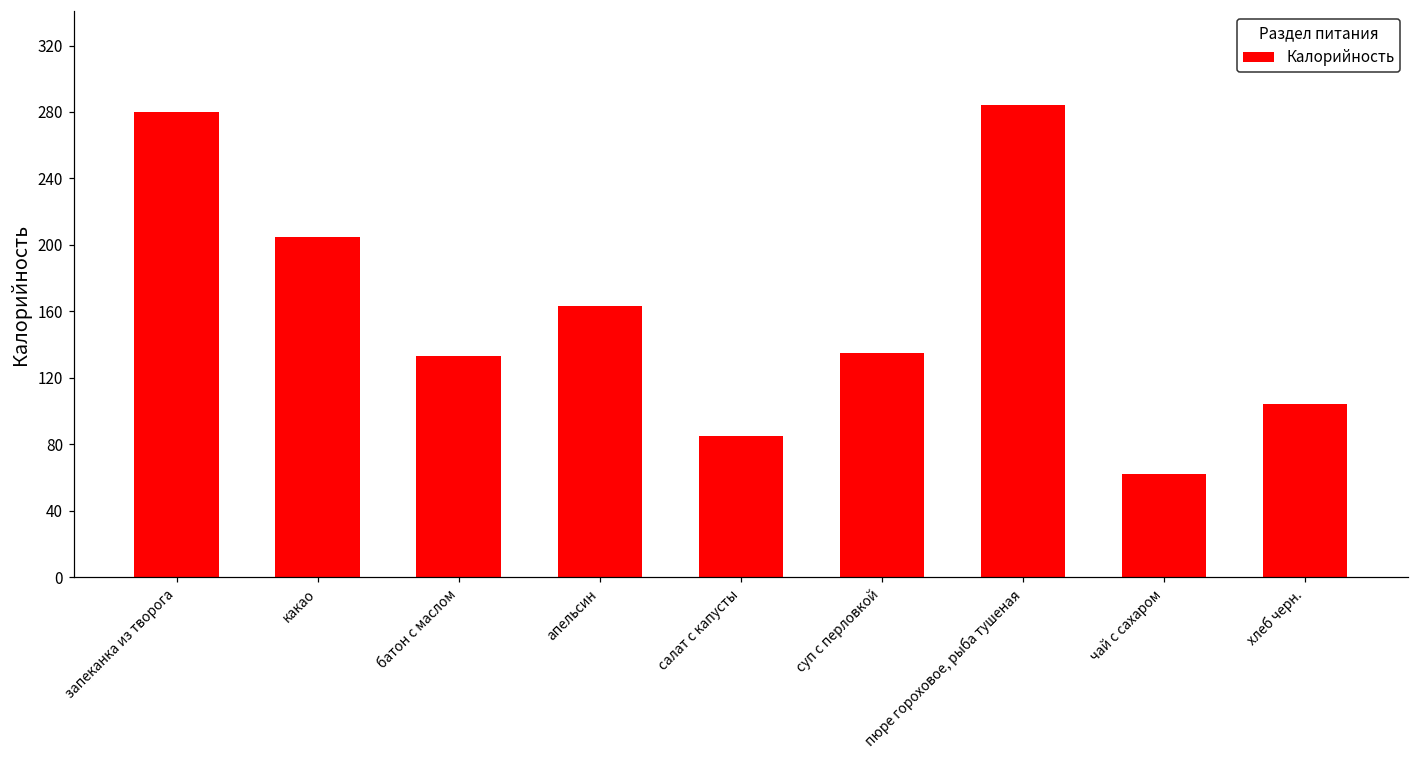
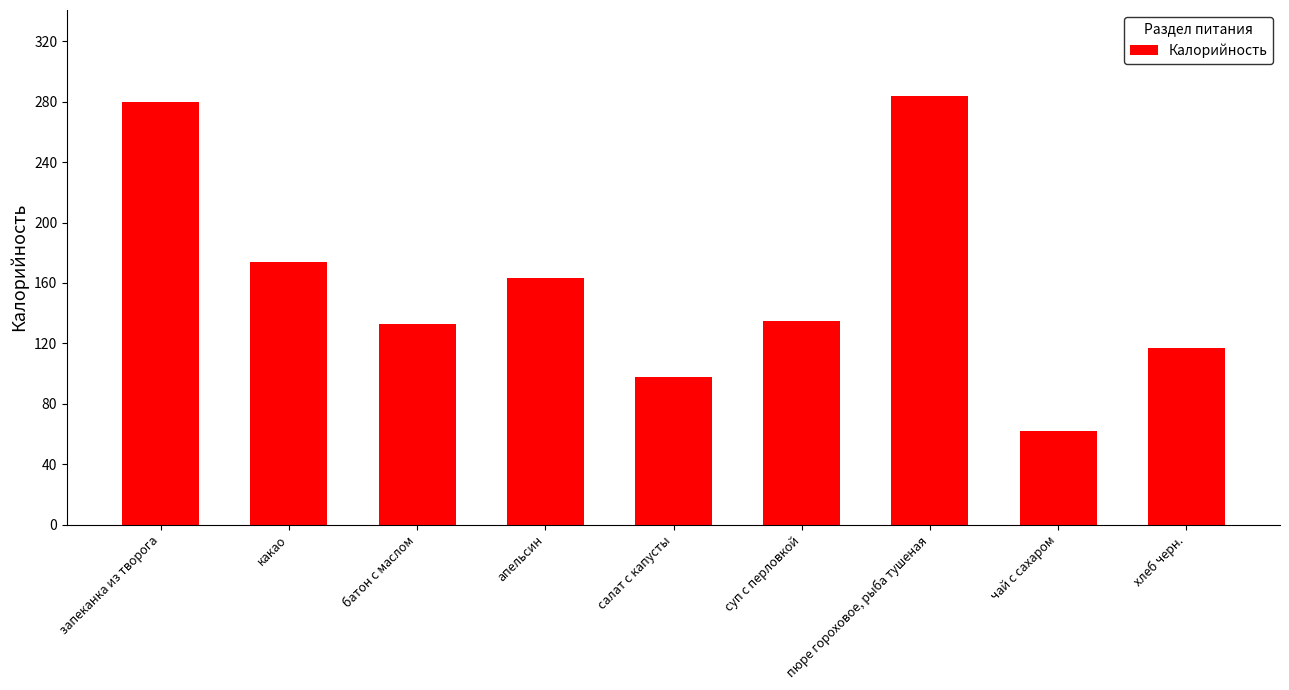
какао: 205 -> 174
салат с капусты: 85 -> 98
хлеб черн.: 104 -> 117
